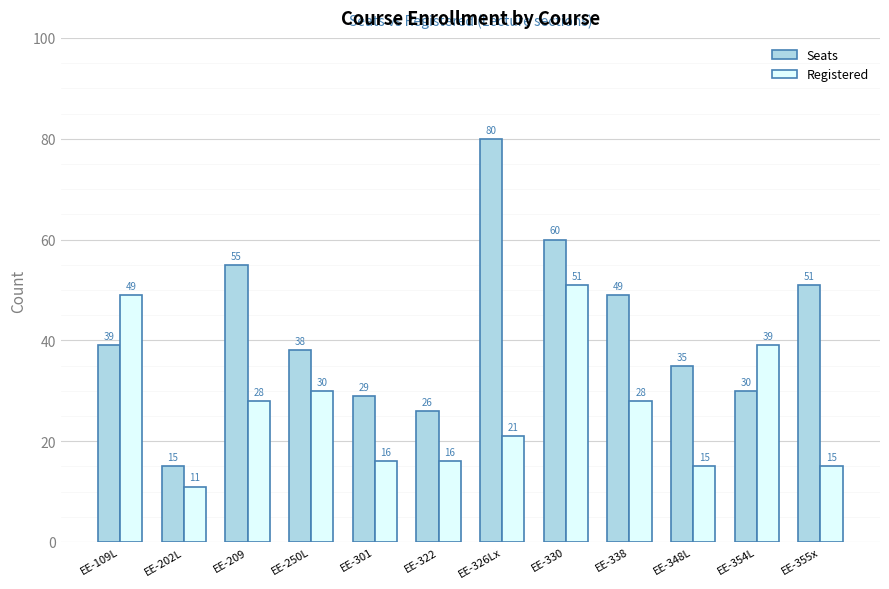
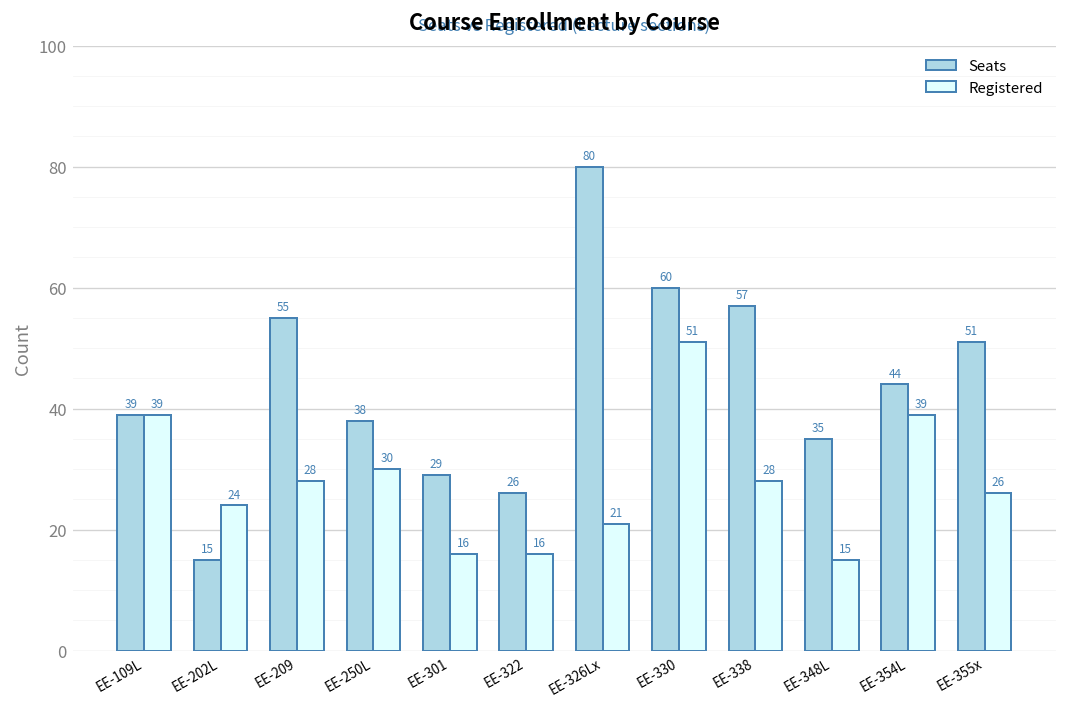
Registered, EE-109L: 49 -> 39
Registered, EE-202L: 11 -> 24
Seats, EE-338: 49 -> 57
Seats, EE-354L: 30 -> 44
Registered, EE-355x: 15 -> 26
